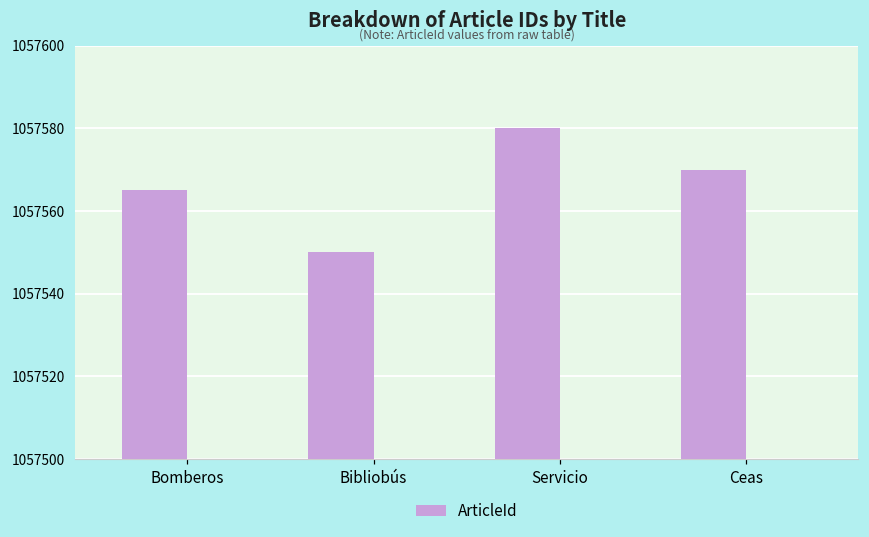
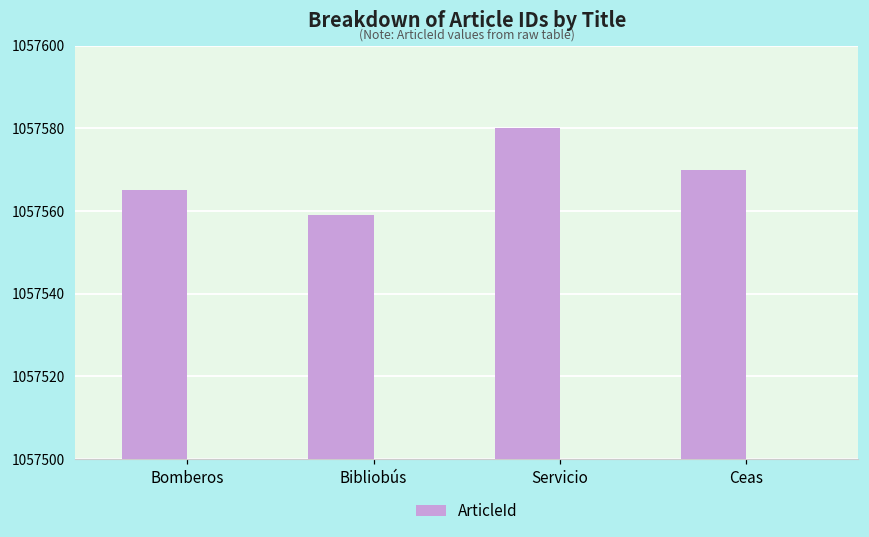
Bibliobús: 1057550 -> 1057559
